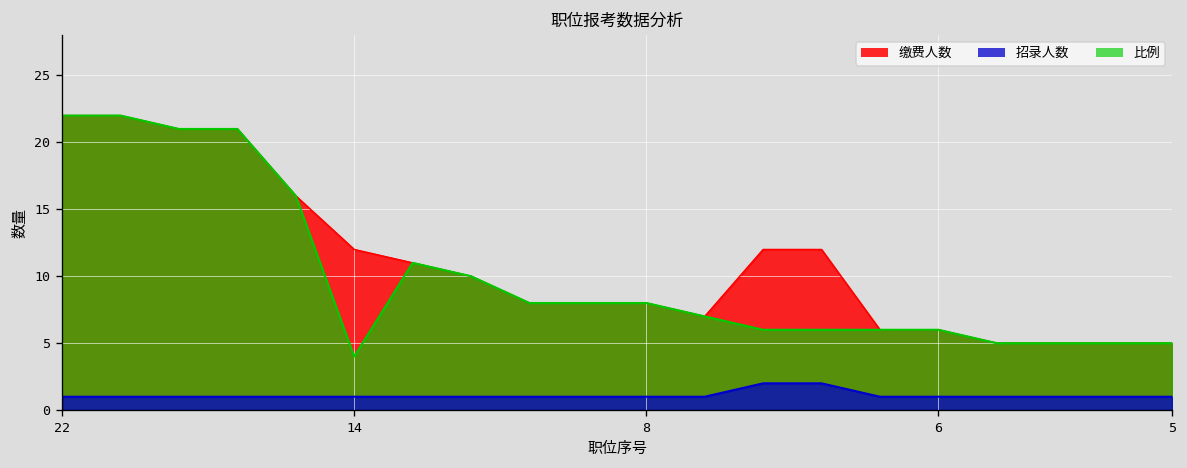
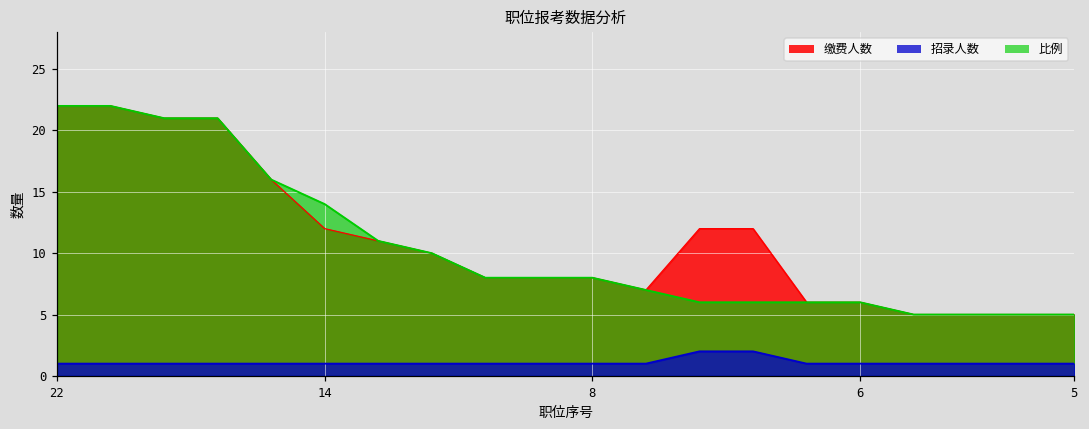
比例, 14: 4 -> 14
